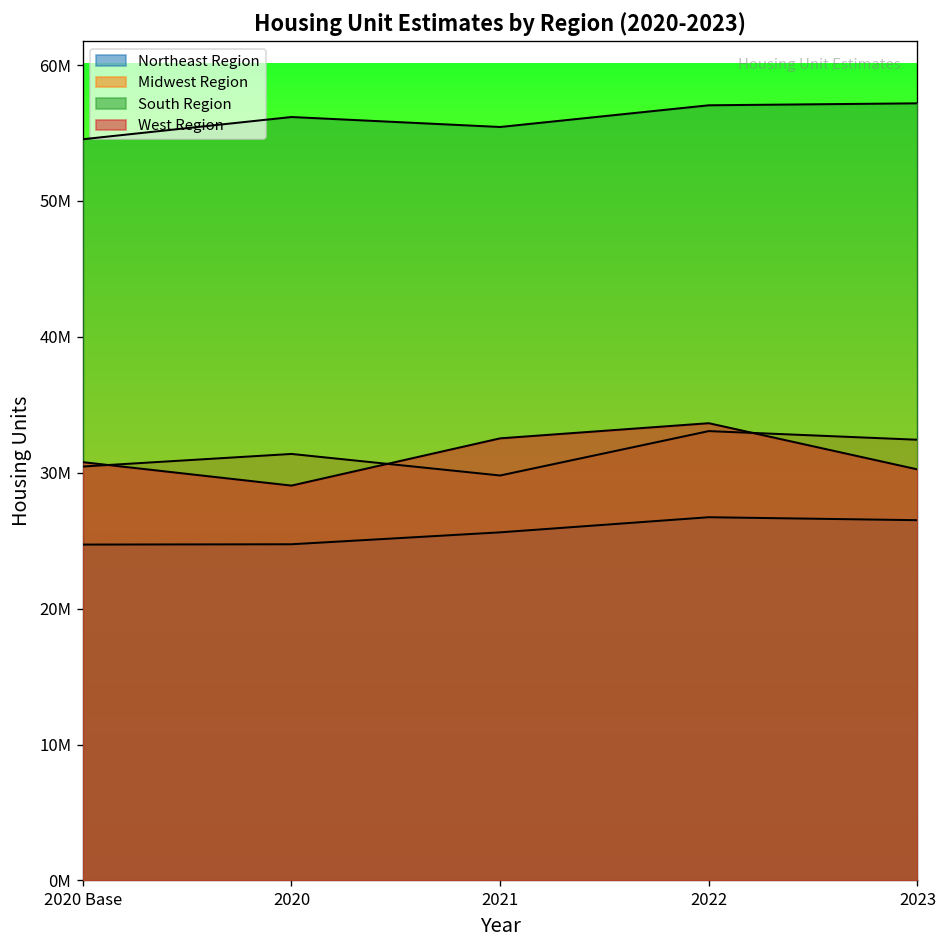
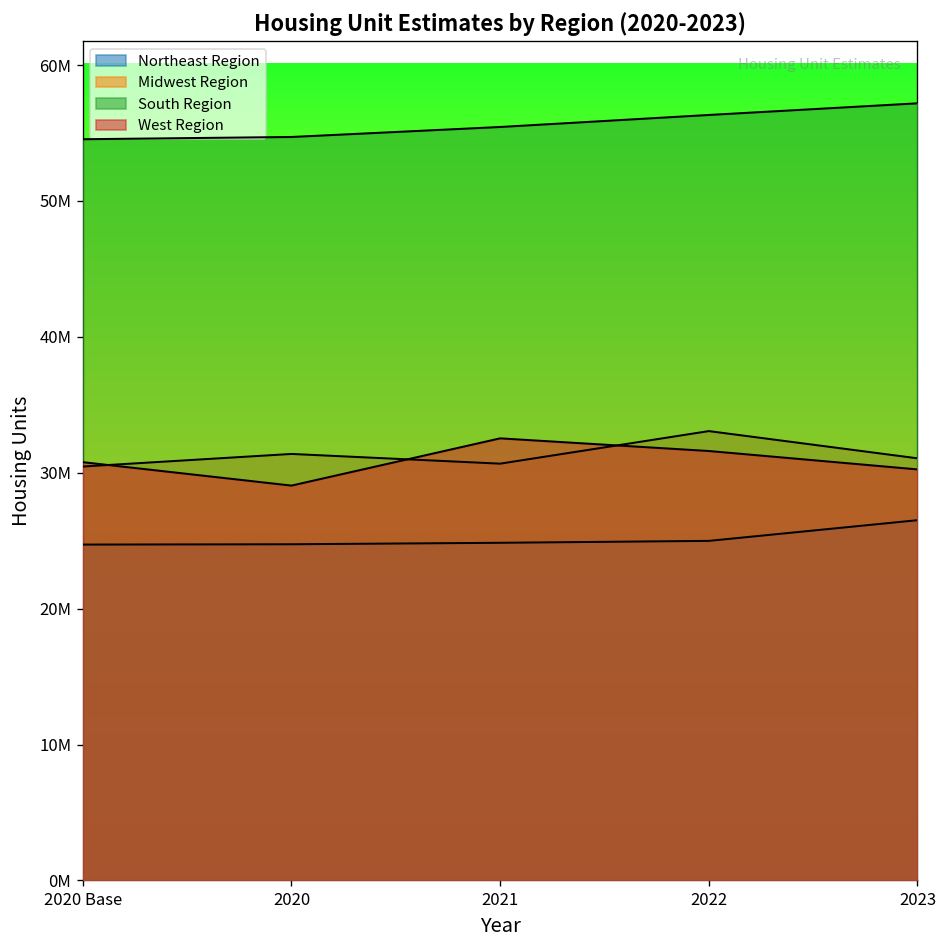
South Region, 2020: 56200000 -> 54700000
Northeast Region, 2021: 25600000 -> 24800000
Midwest Region, 2021: 29800000 -> 30700000
Northeast Region, 2022: 26700000 -> 25000000
South Region, 2022: 57000000 -> 56300000
West Region, 2022: 33600000 -> 31600000
Midwest Region, 2023: 32400000 -> 31100000
